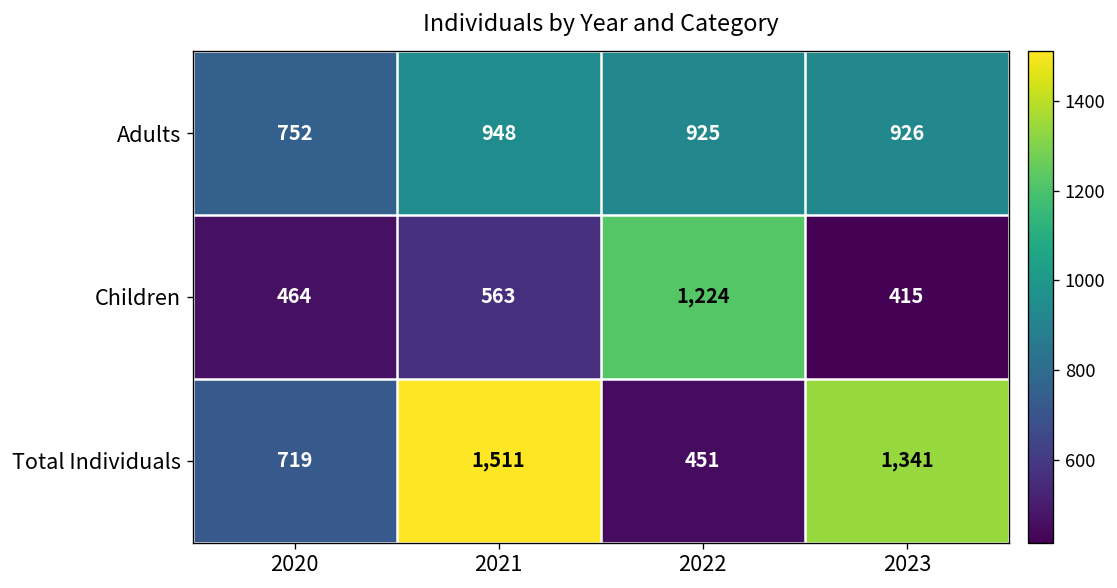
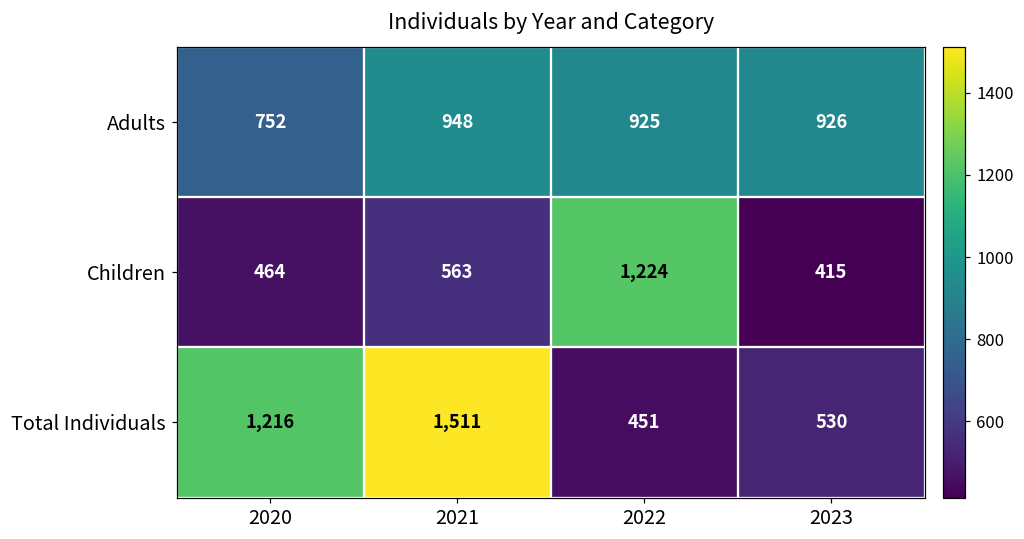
Total Individuals, 2020: 719 -> 1,216
Total Individuals, 2023: 1,341 -> 530
